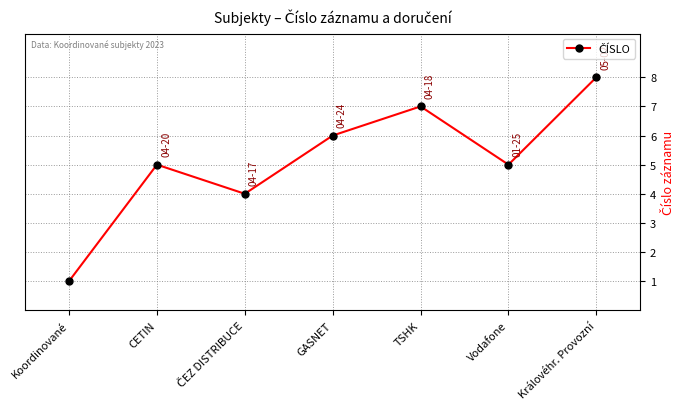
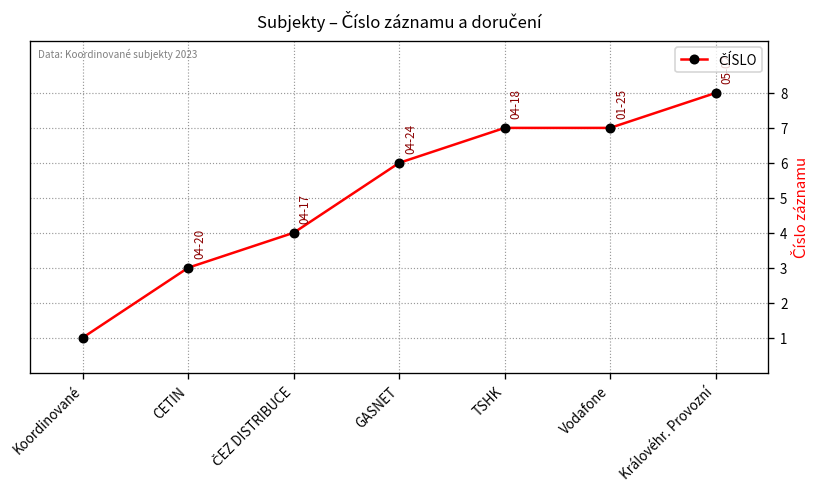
CETIN: 5 -> 3
Vodafone: 5 -> 7
